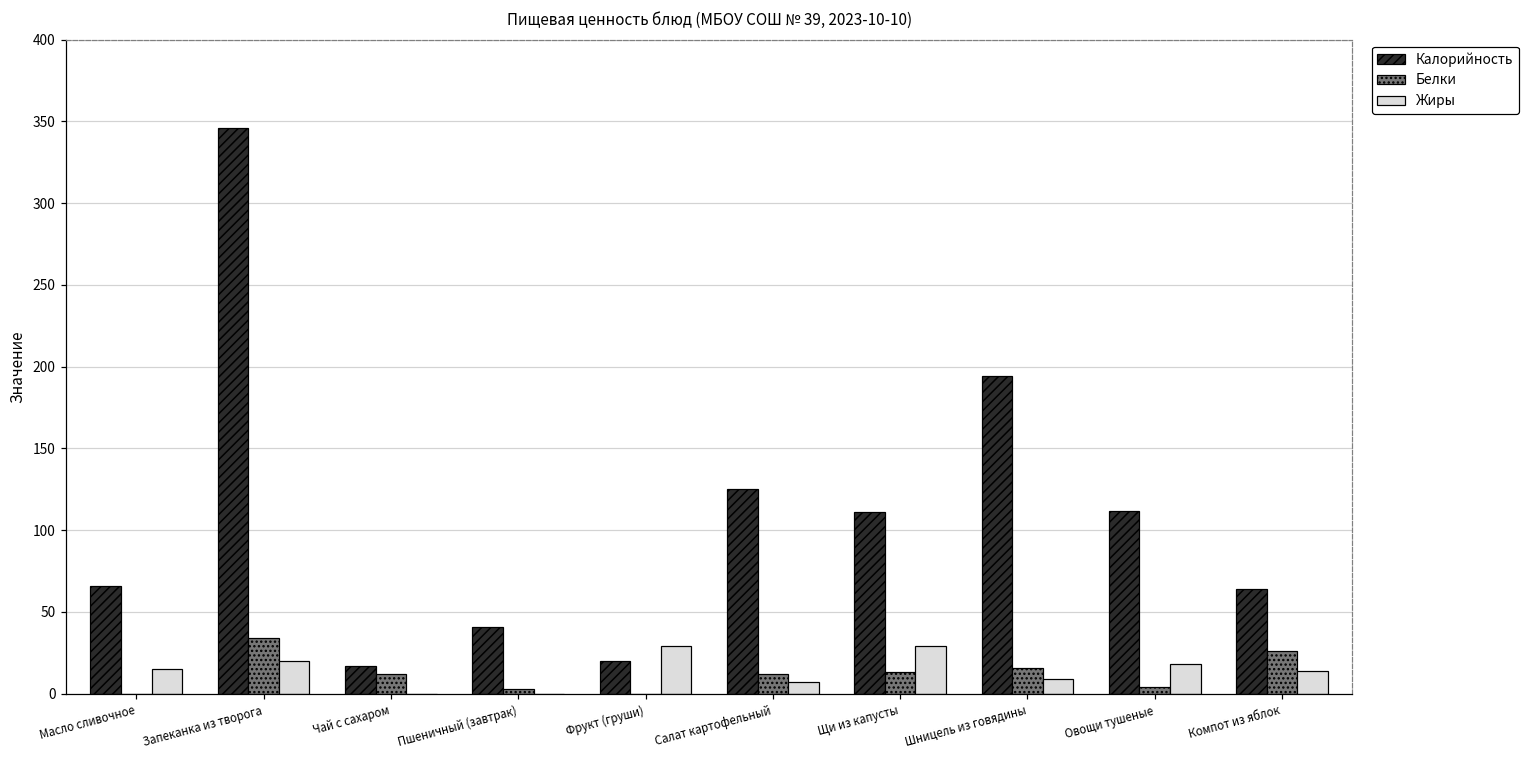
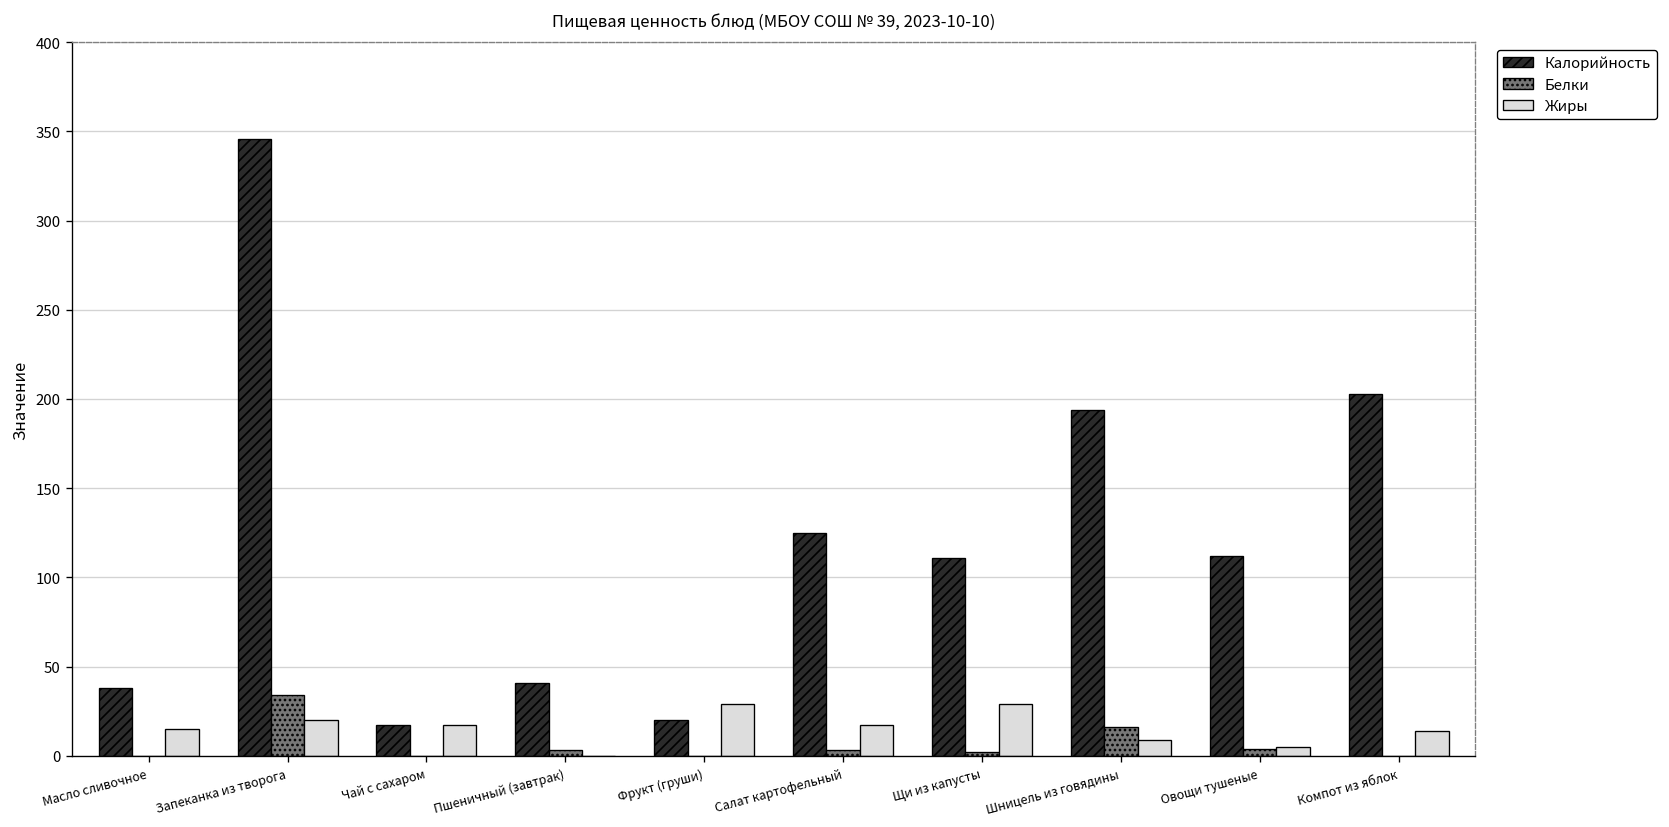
Калорийность, Масло сливочное: 66 -> 38
Белки, Чай с сахаром: 12 -> 0
Жиры, Чай с сахаром: 0 -> 17
Белки, Салат картофельный: 12 -> 3
Жиры, Салат картофельный: 7 -> 17
Белки, Щи из капусты: 13 -> 2
Жиры, Овощи тушеные: 18 -> 5
Калорийность, Компот из яблок: 64 -> 203
Белки, Компот из яблок: 26 -> 0
